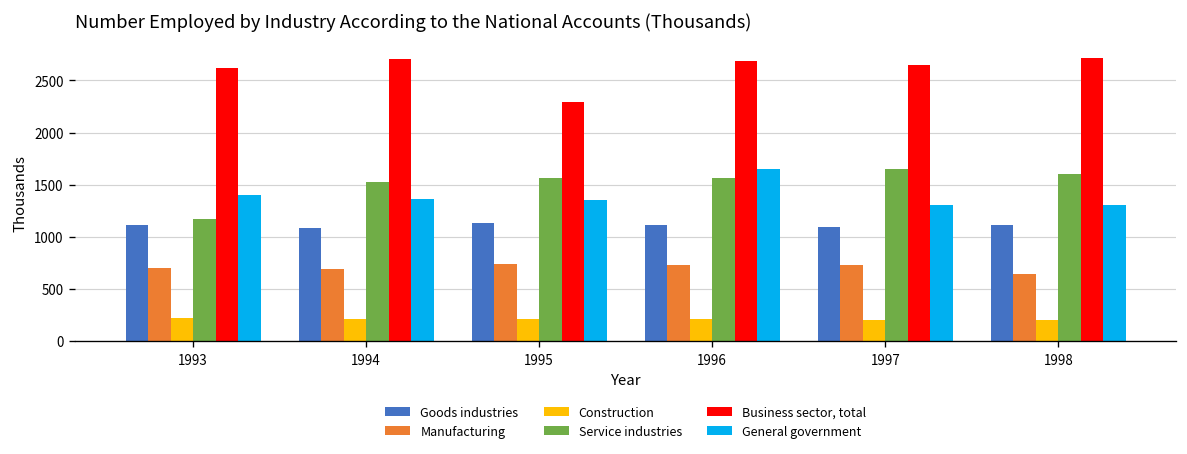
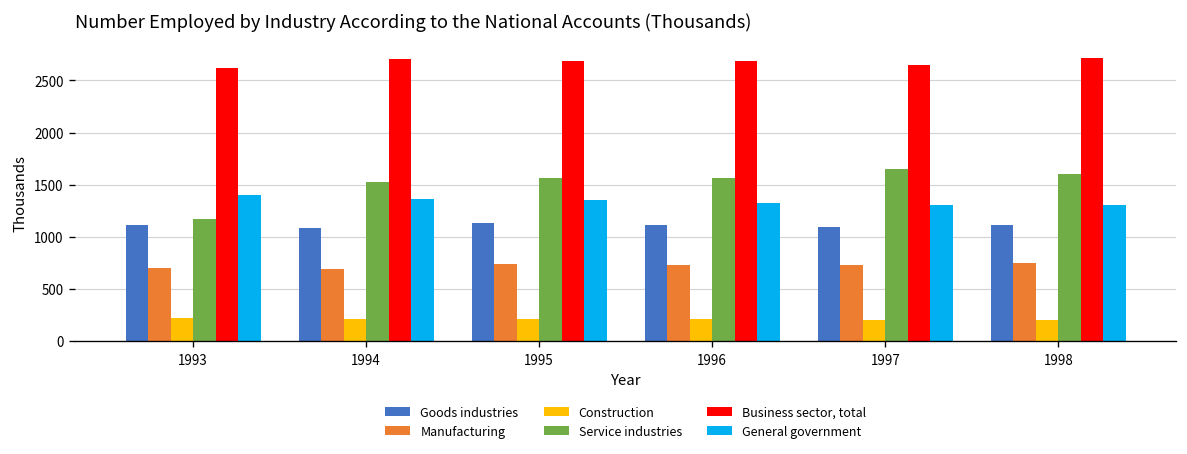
Business sector, total, 1995: 2300 -> 2700
General government, 1996: 1600 -> 1300
Manufacturing, 1998: 600 -> 700
